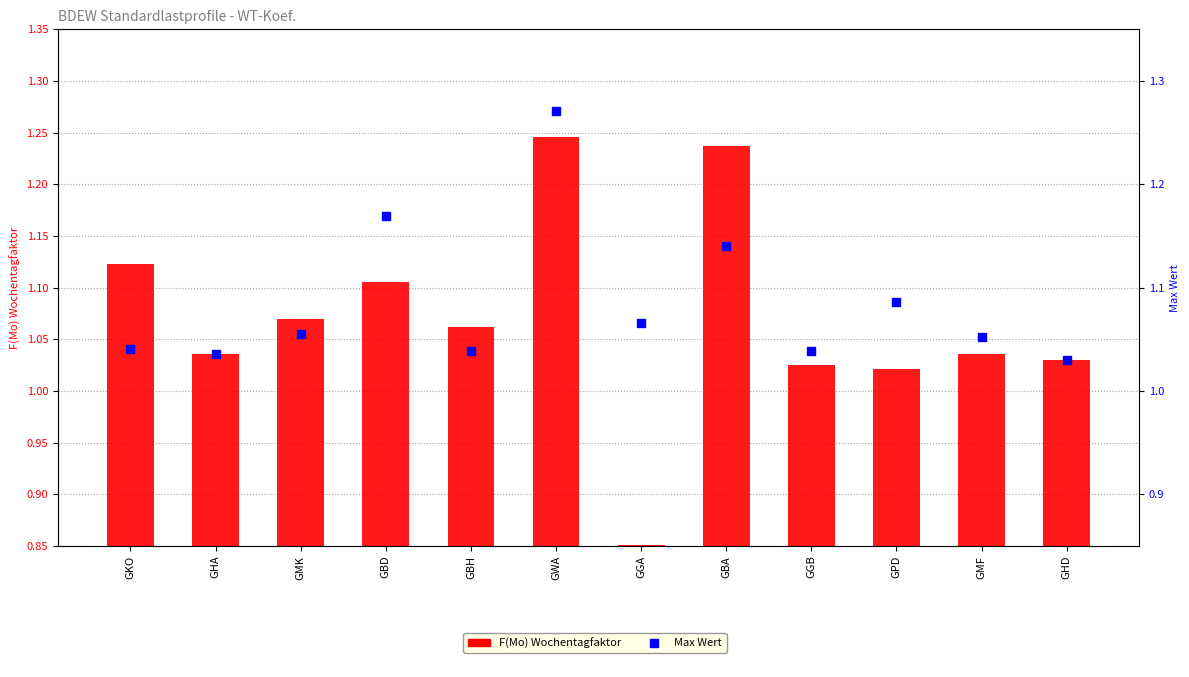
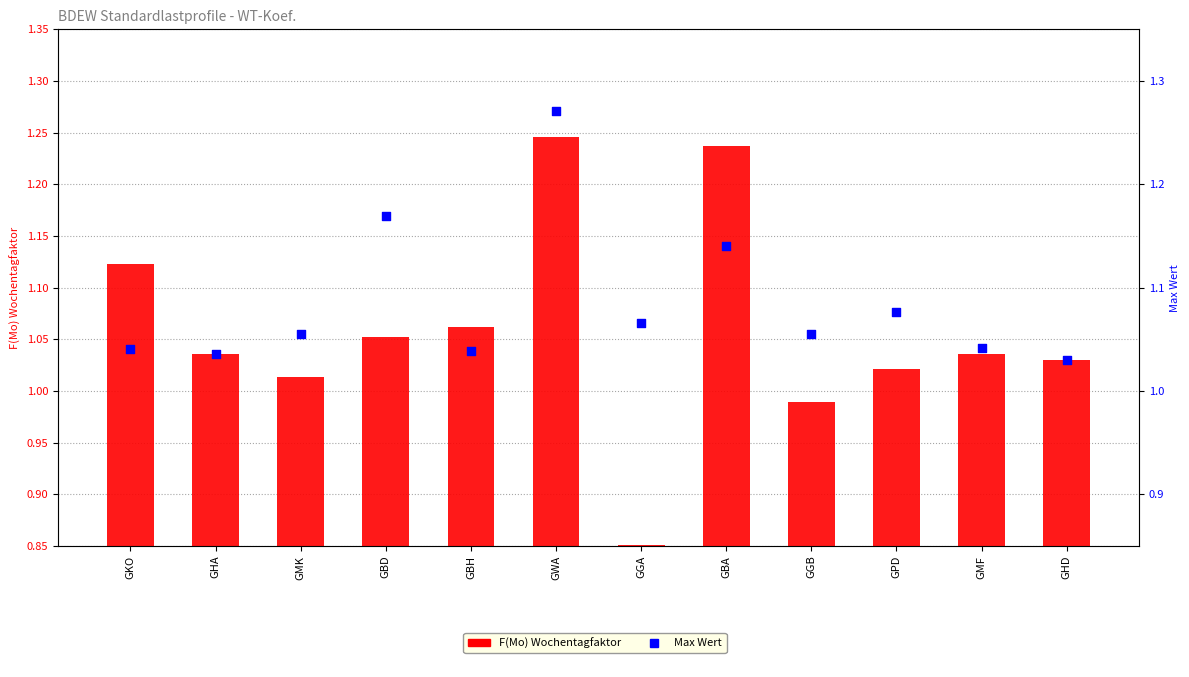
F(Mo) Wochentagfaktor, GMK: 1.070 -> 1.013
F(Mo) Wochentagfaktor, GBD: 1.105 -> 1.053
F(Mo) Wochentagfaktor, GGB: 1.026 -> 0.990
Max Wert, GGB: 1.039 -> 1.055
Max Wert, GPD: 1.087 -> 1.077
Max Wert, GMF: 1.052 -> 1.042
